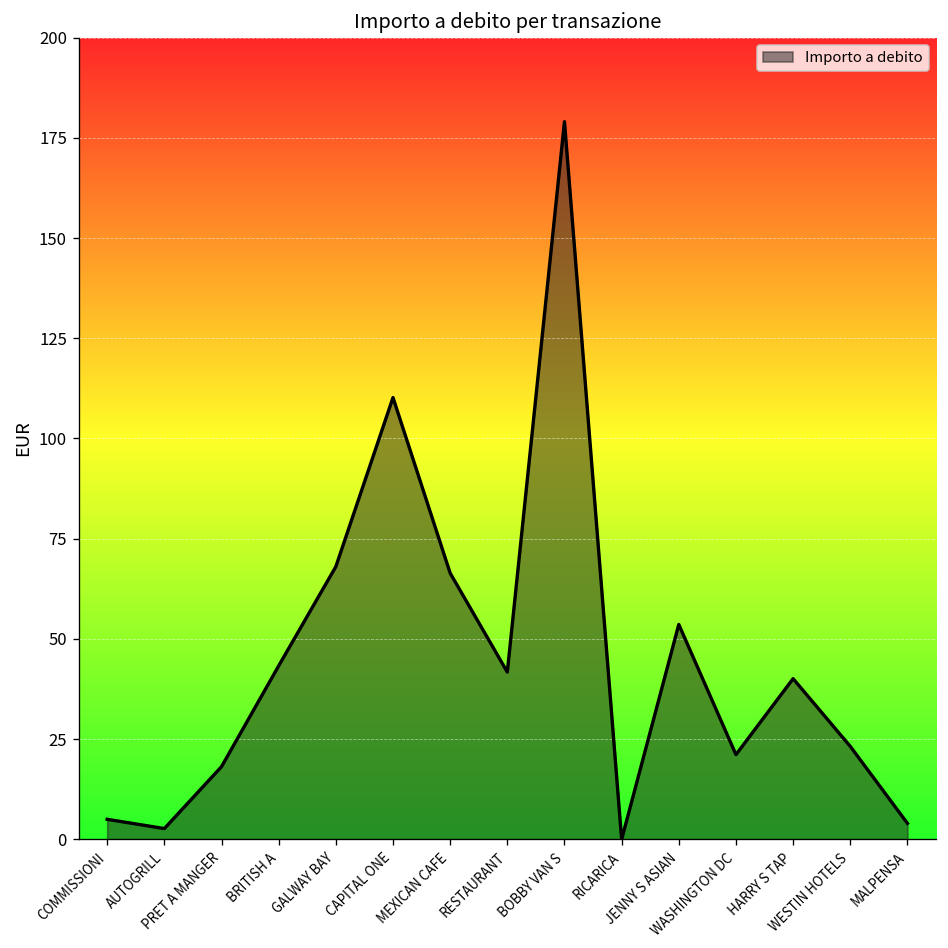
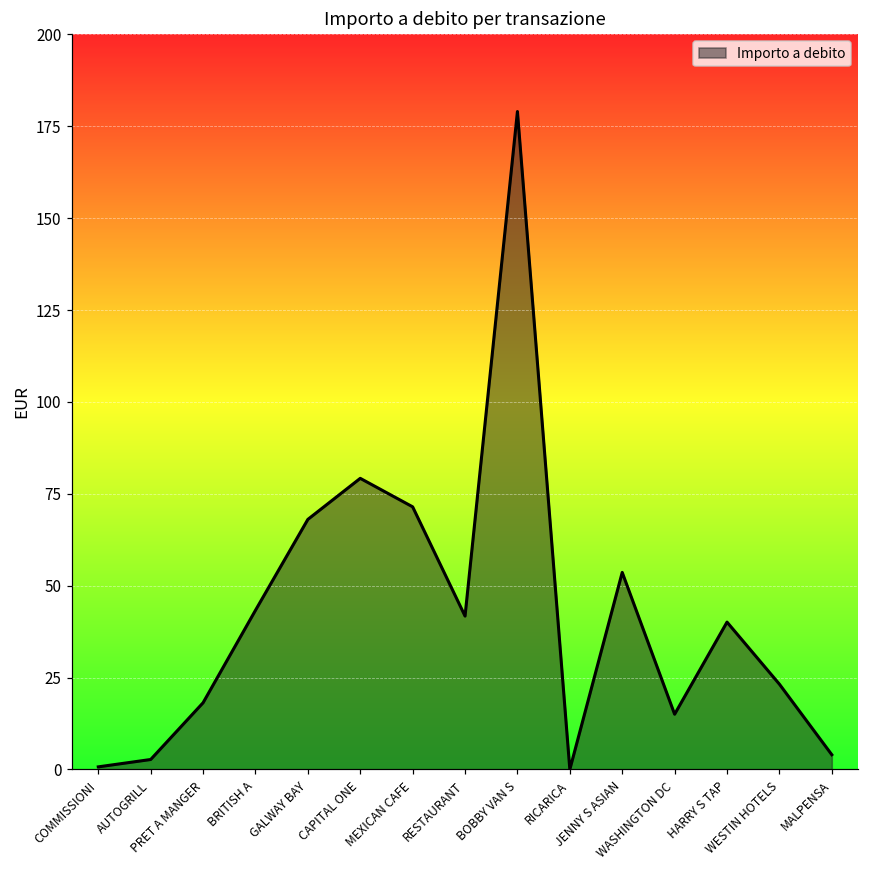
COMMISSIONI: 5 -> 1
CAPITAL ONE: 110 -> 79
MEXICAN CAFE: 66 -> 71
WASHINGTON DC: 21 -> 15
